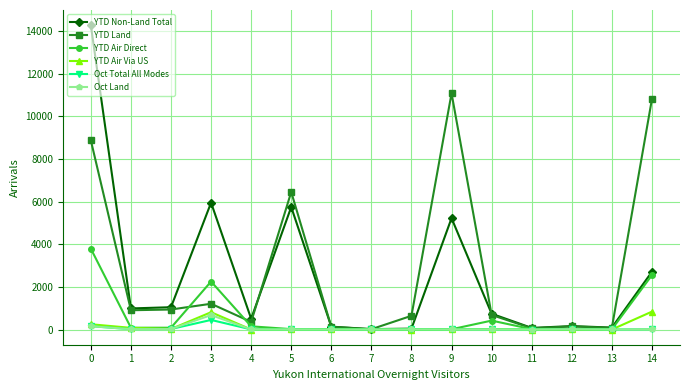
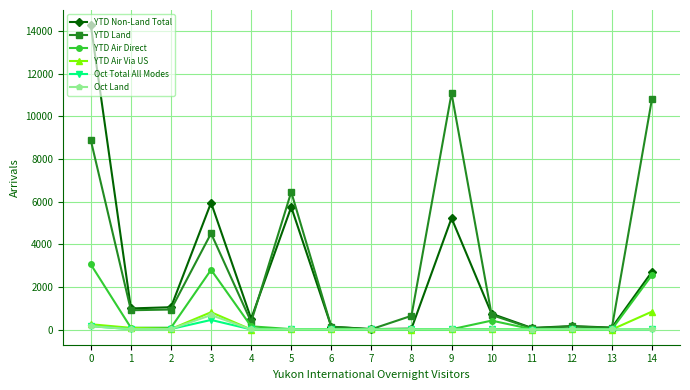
YTD Air Direct, 0: 3800 -> 3100
YTD Land, 3: 1200 -> 4500
YTD Air Direct, 3: 2300 -> 2800
